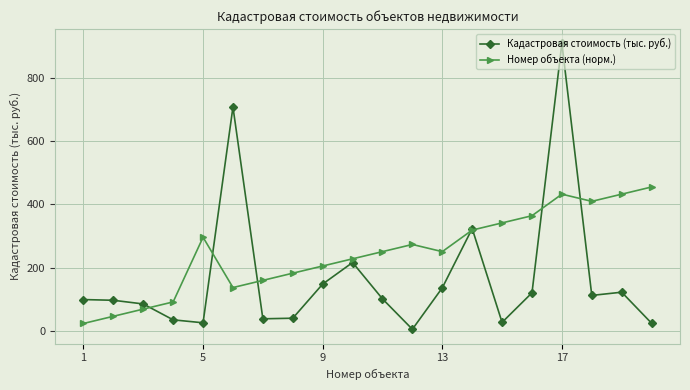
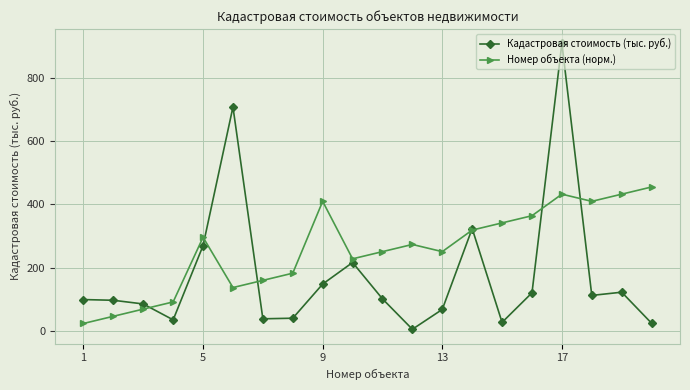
Кадастровая стоимость (тыс. руб.), 5: 20 -> 270
Номер объекта (норм.), 9: 200 -> 410
Кадастровая стоимость (тыс. руб.), 13: 140 -> 70
